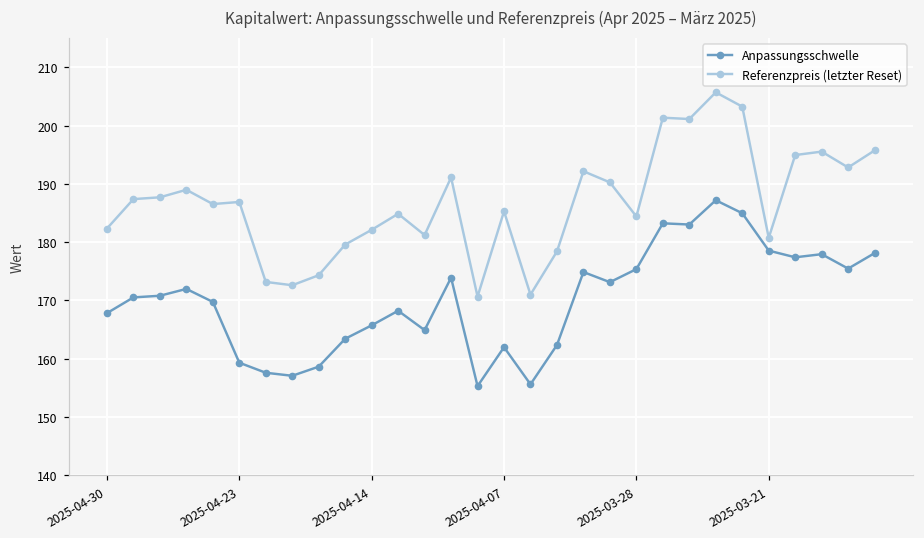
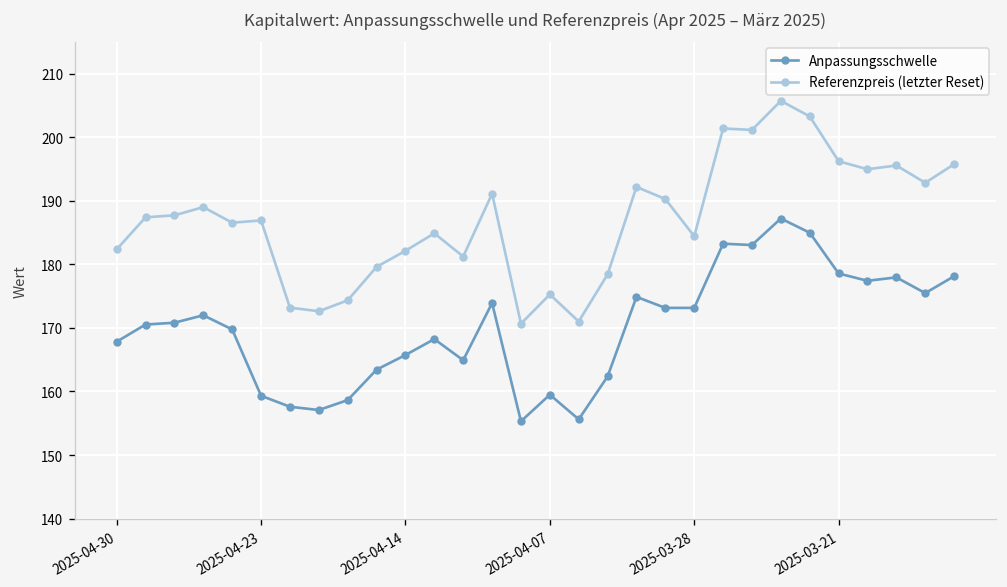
Anpassungsschwelle, 2025-04-07: 162 -> 159
Referenzpreis (letzter Reset), 2025-04-07: 185 -> 175
Anpassungsschwelle, 2025-03-28: 175 -> 173
Referenzpreis (letzter Reset), 2025-03-21: 181 -> 196
